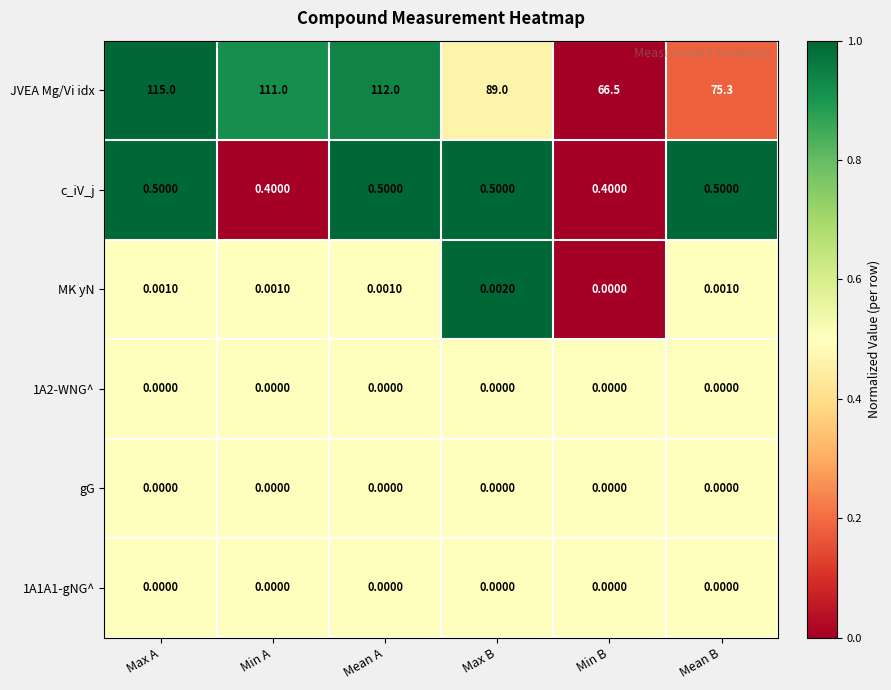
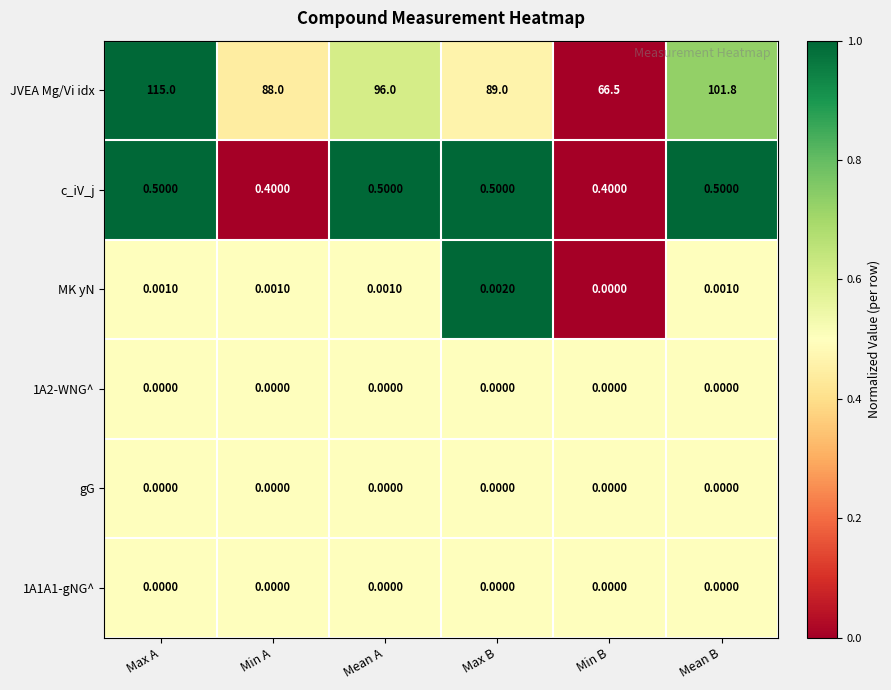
JVEA Mg/Vi idx, Min A: 111.0 -> 88.0
JVEA Mg/Vi idx, Mean A: 112.0 -> 96.0
JVEA Mg/Vi idx, Mean B: 75.3 -> 101.8
